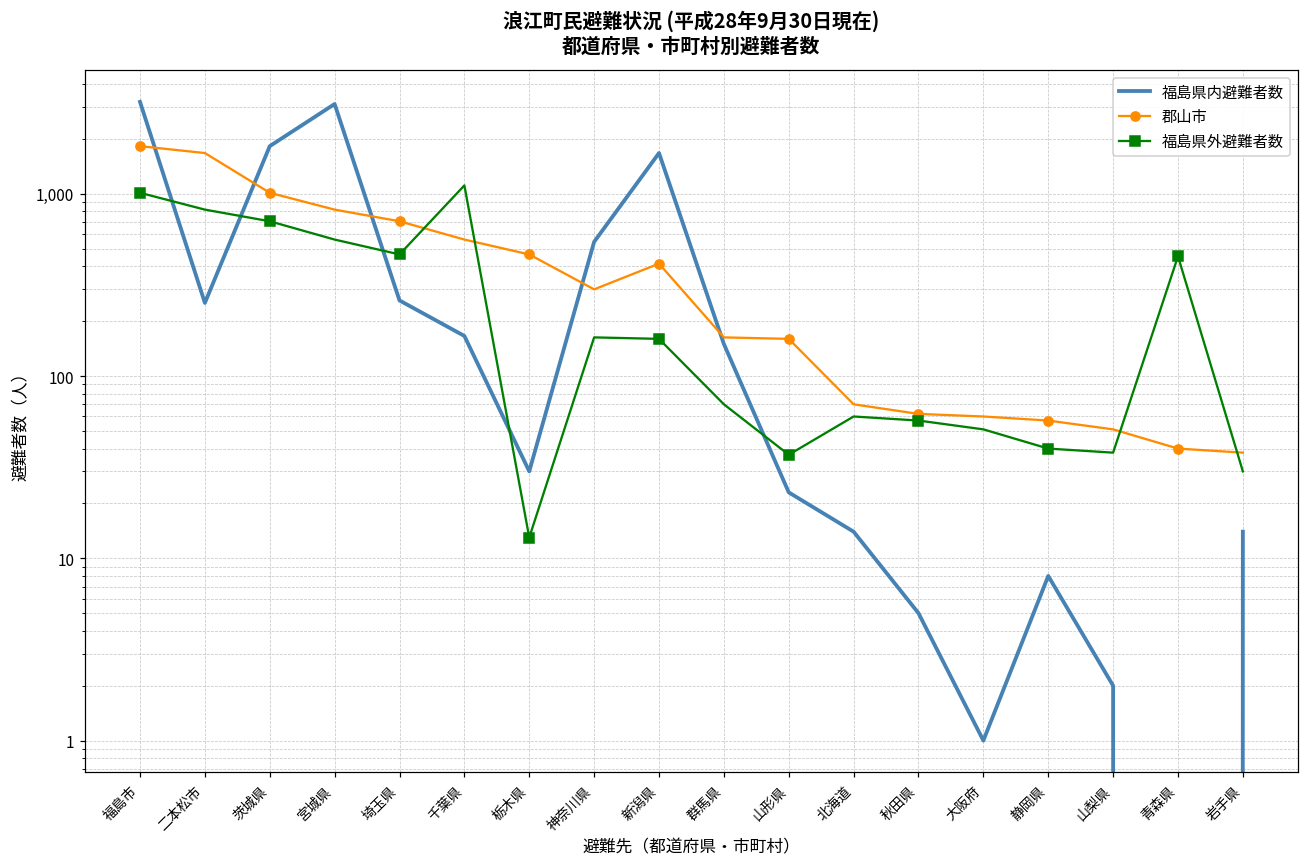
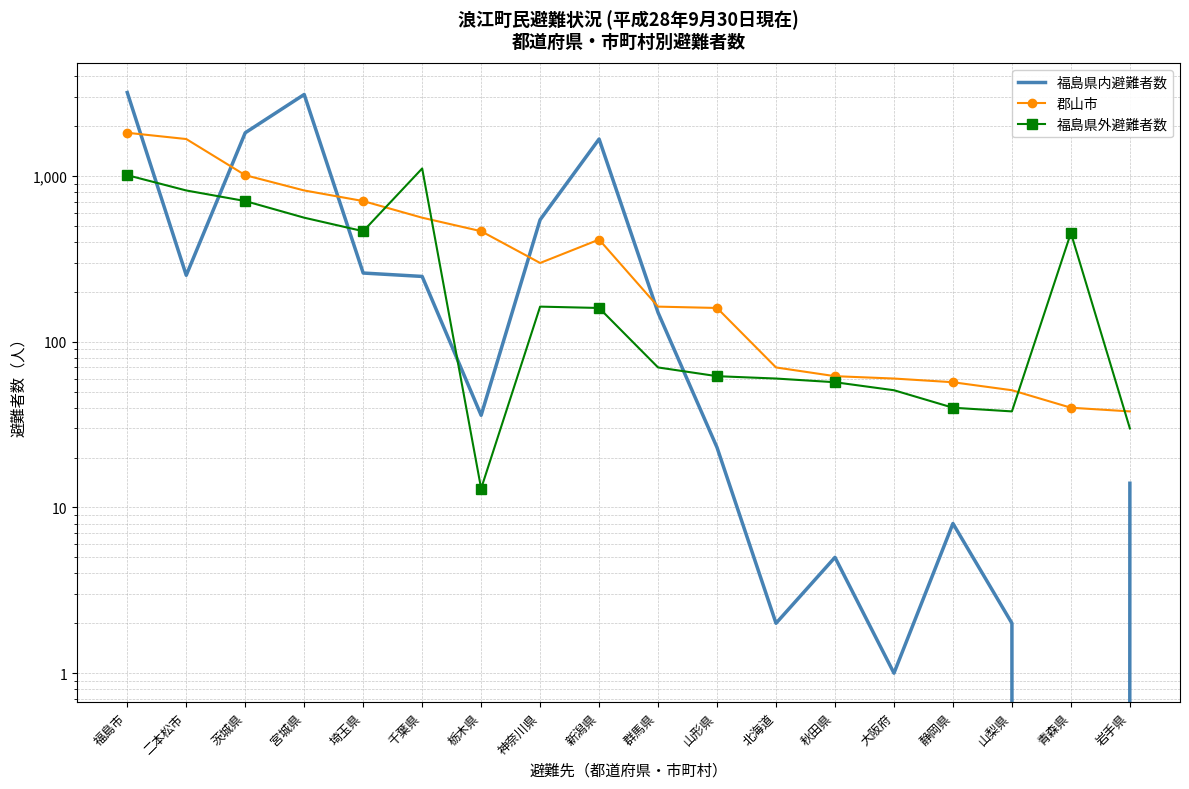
福島県内避難者数, 千葉県: 170 -> 250
福島県内避難者数, 栃木県: 30 -> 36
福島県外避難者数, 山形県: 37 -> 62
福島県内避難者数, 北海道: 14 -> 2
